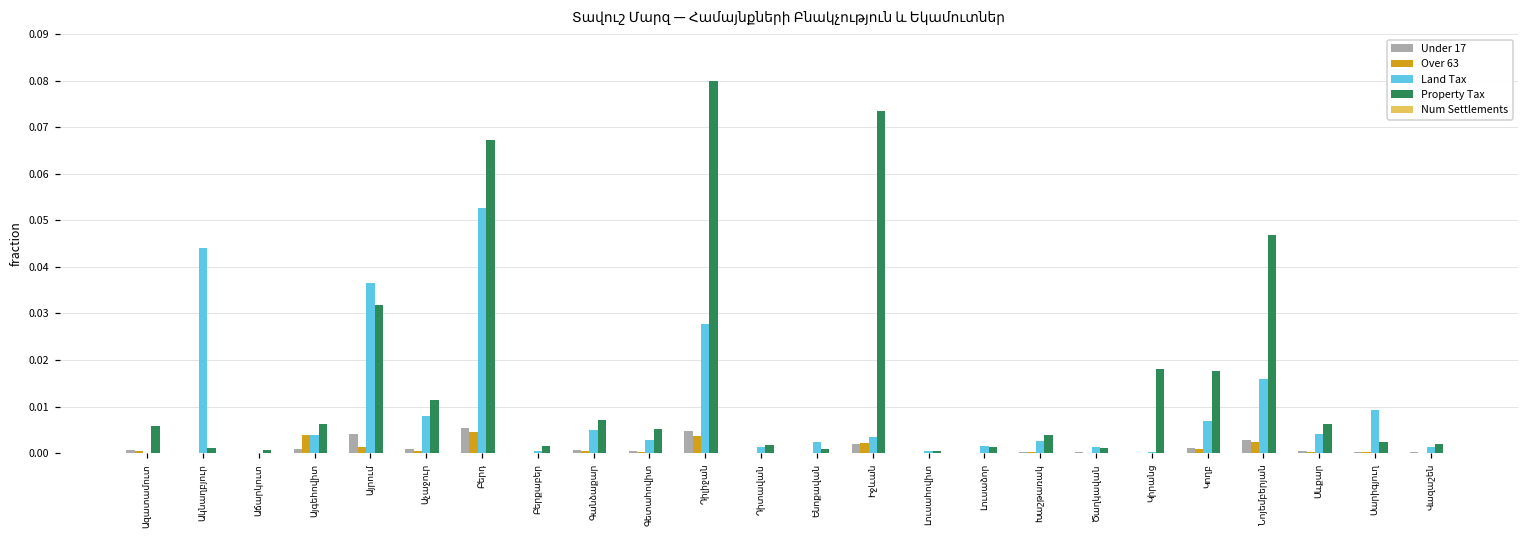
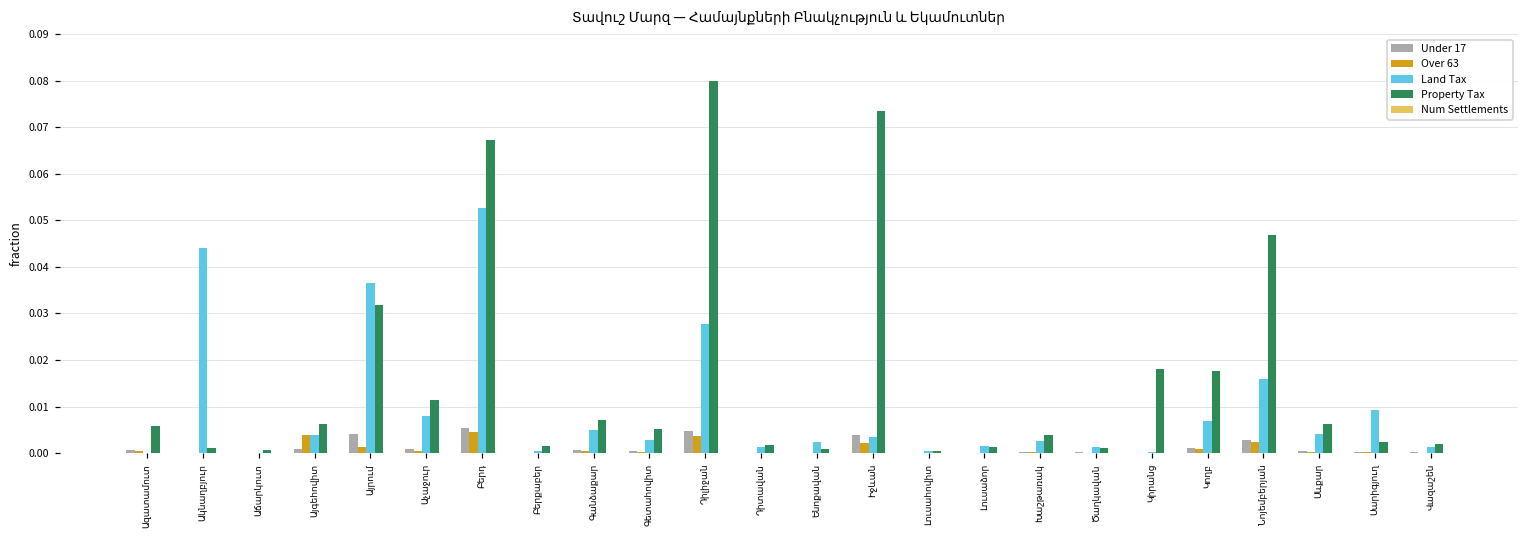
Under 17, Իջևան: 0.002 -> 0.004
